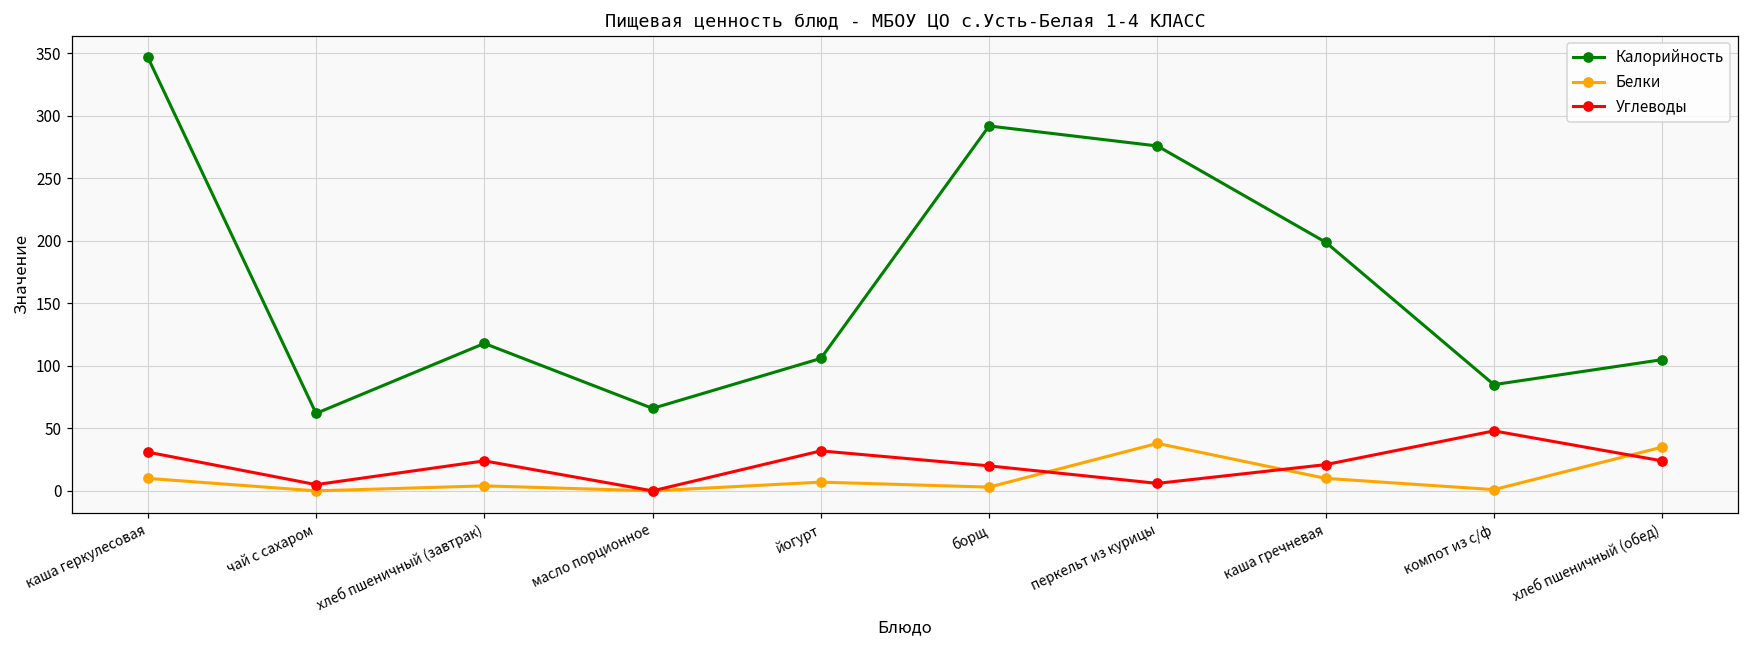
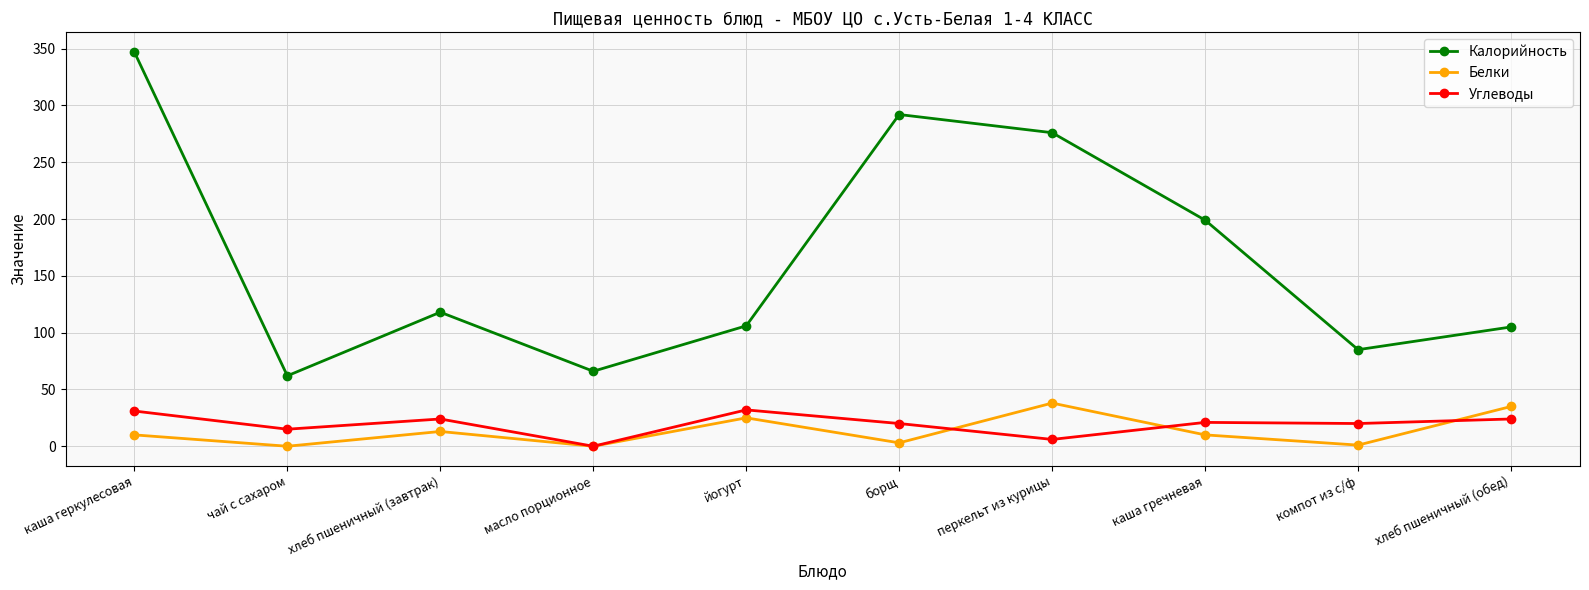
Углеводы, чай с сахаром: 5 -> 15
Белки, хлеб пшеничный (завтрак): 4 -> 13
Белки, йогурт: 7 -> 25
Углеводы, компот из с/ф: 48 -> 20
